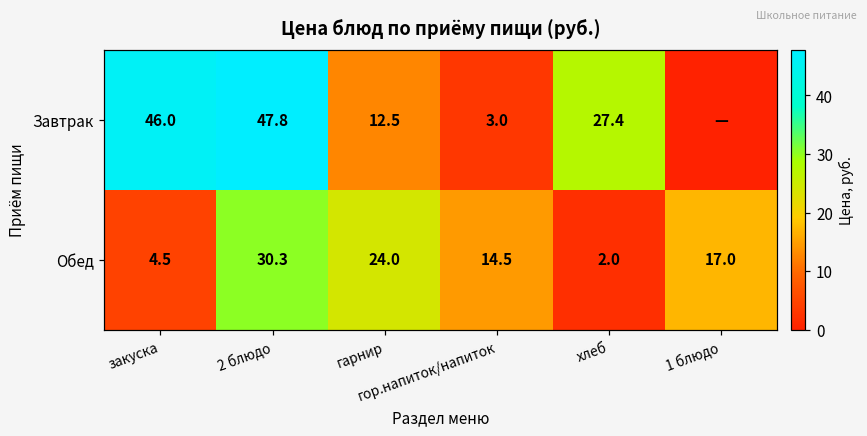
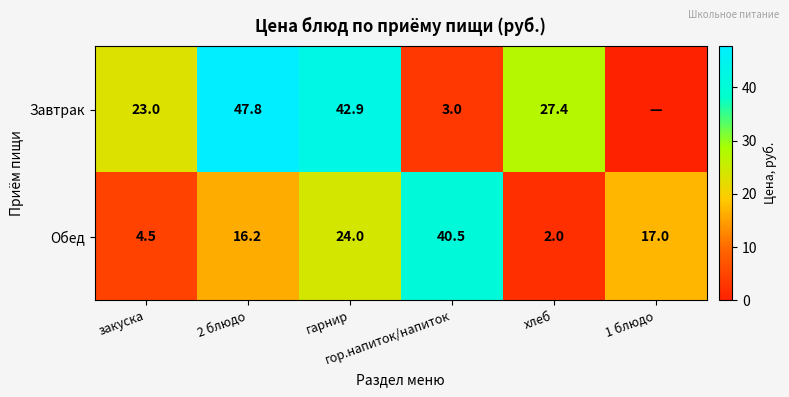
Завтрак, закуска: 46.0 -> 23.0
Завтрак, гарнир: 12.5 -> 42.9
Обед, 2 блюдо: 30.3 -> 16.2
Обед, гор.напиток/напиток: 14.5 -> 40.5
